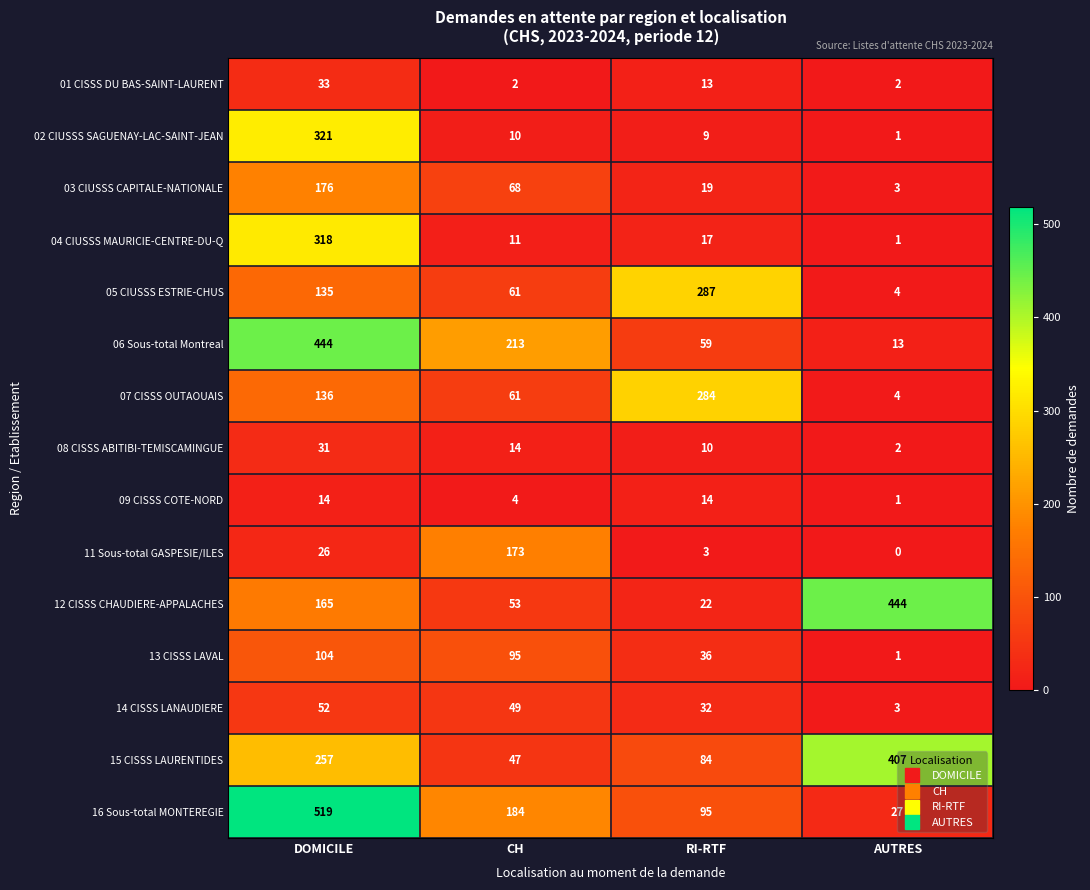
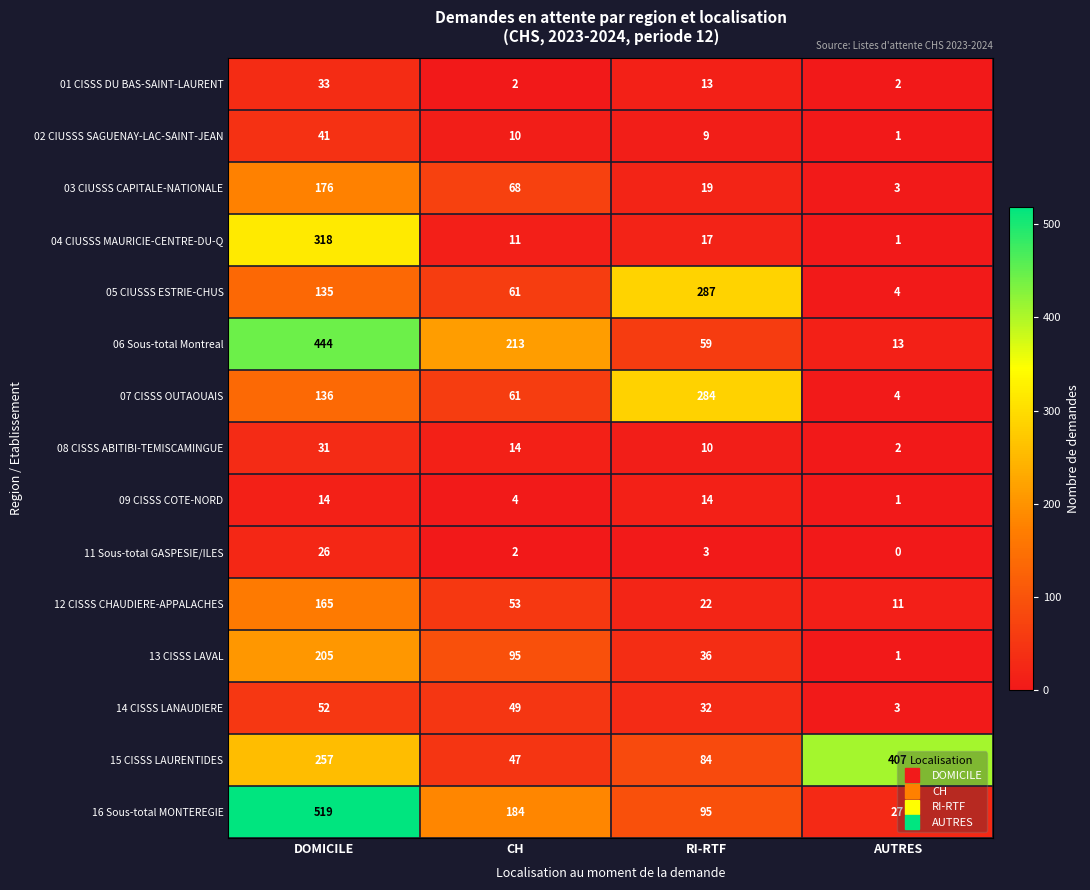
02 CIUSSS SAGUENAY-LAC-SAINT-JEAN, DOMICILE: 321 -> 41
11 Sous-total GASPESIE/ILES, CH: 173 -> 2
12 CISSS CHAUDIERE-APPALACHES, AUTRES: 444 -> 11
13 CISSS LAVAL, DOMICILE: 104 -> 205
